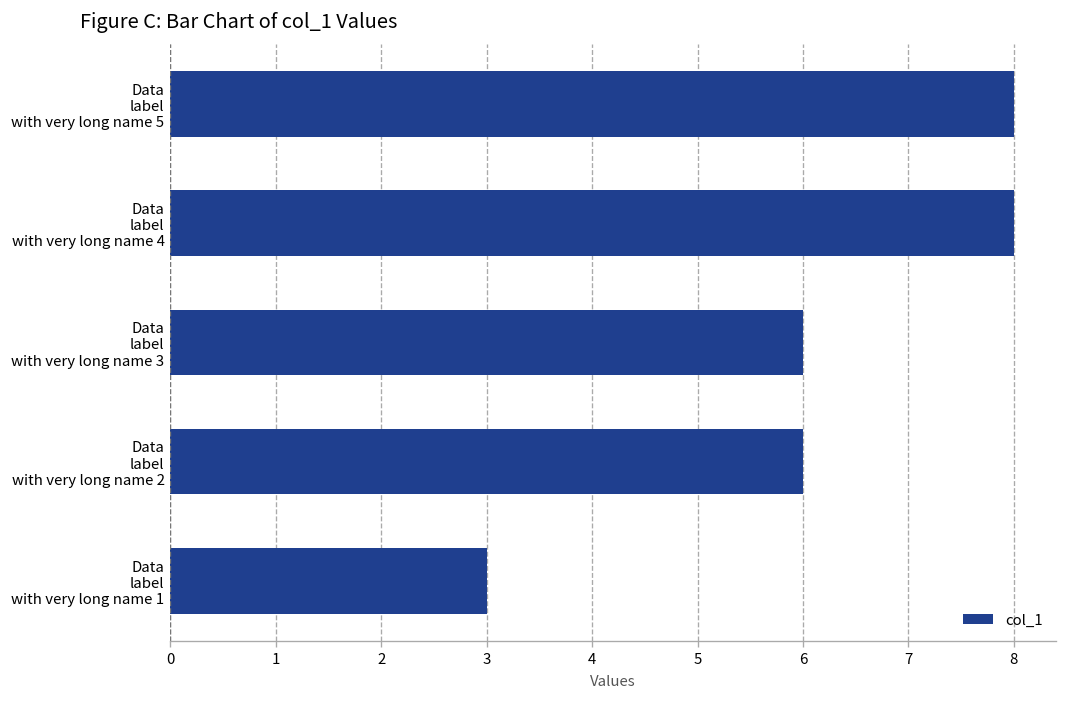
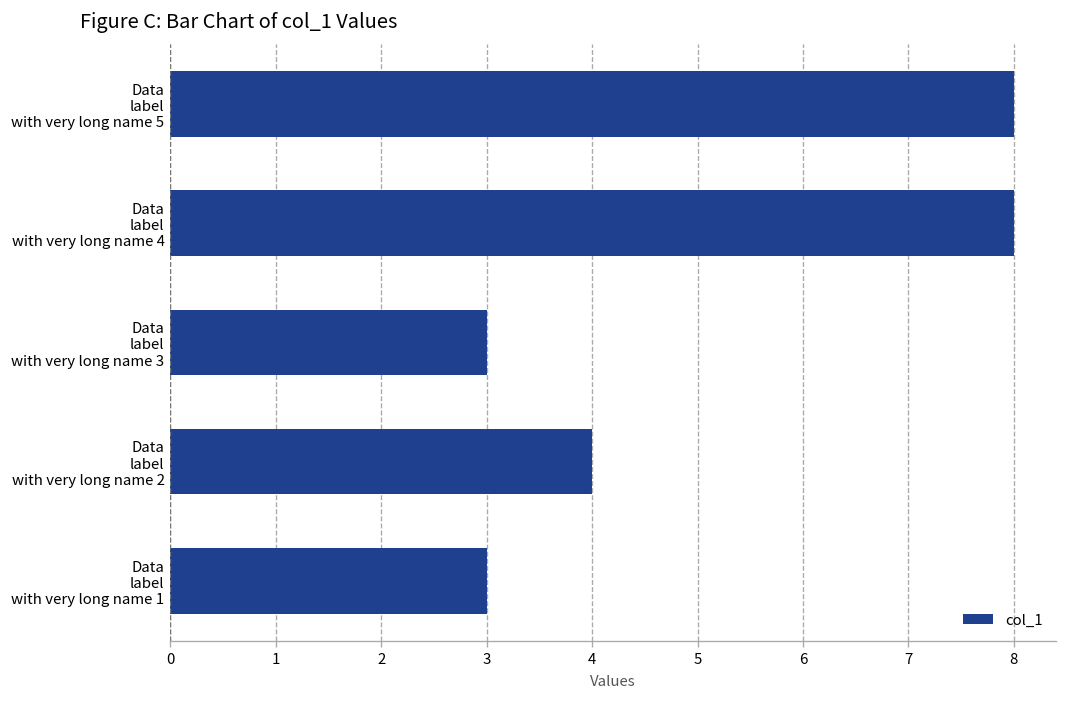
Data label with very long name 3: 6 -> 3
Data label with very long name 2: 6 -> 4
